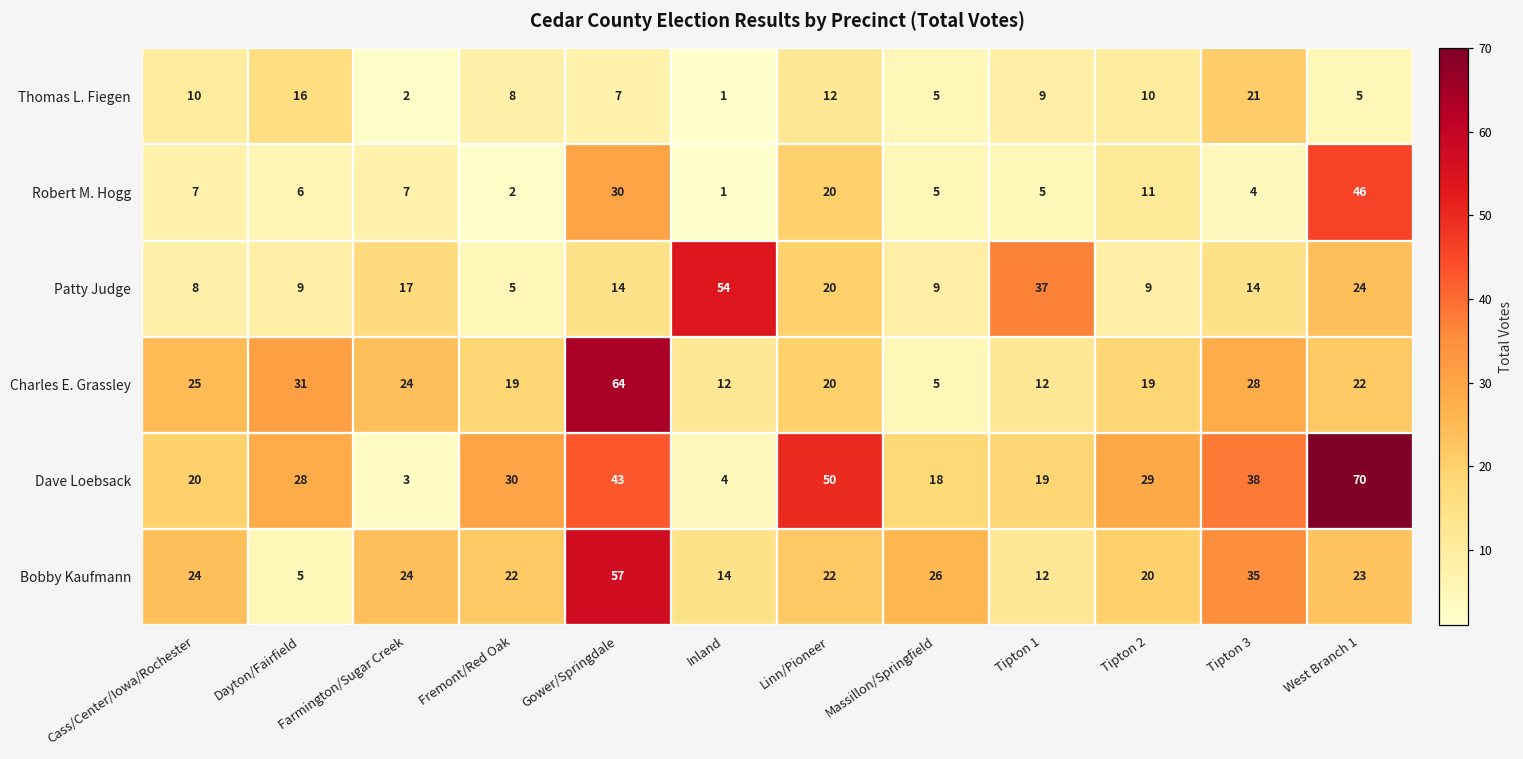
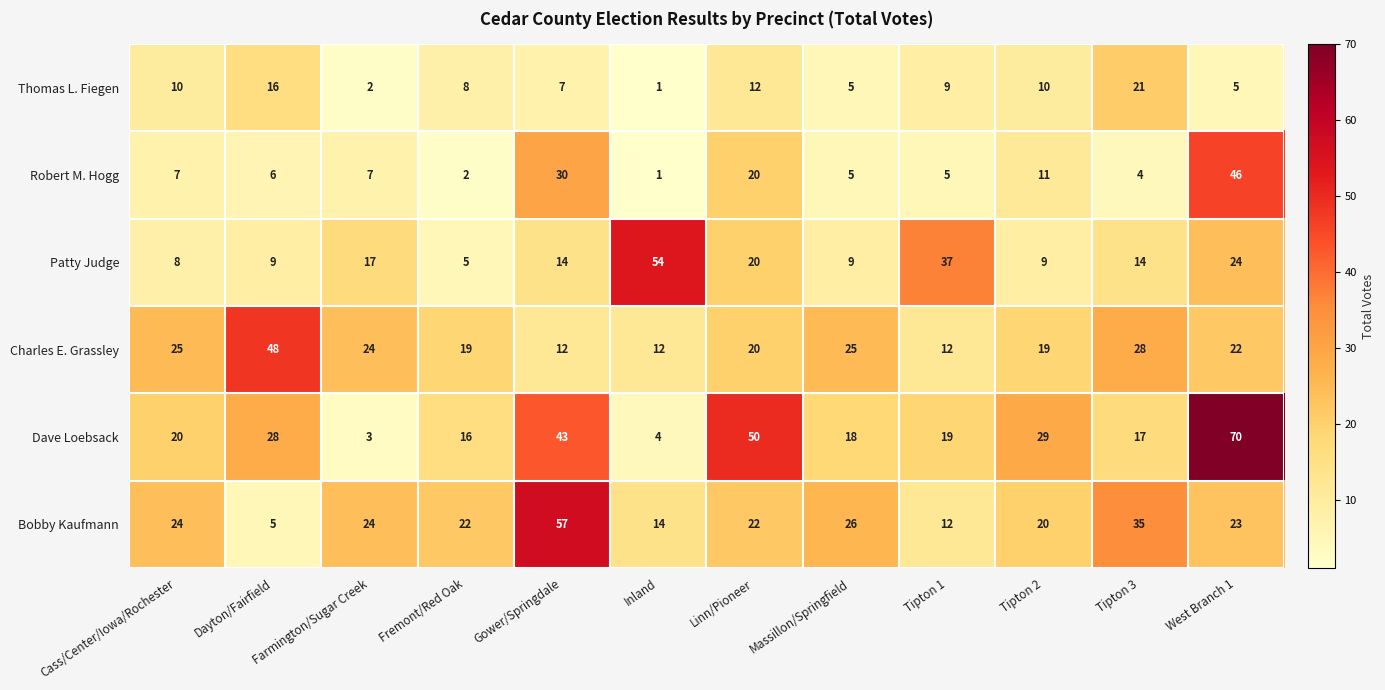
Charles E. Grassley, Dayton/Fairfield: 31 -> 48
Charles E. Grassley, Gower/Springdale: 64 -> 12
Charles E. Grassley, Massillon/Springfield: 5 -> 25
Dave Loebsack, Fremont/Red Oak: 30 -> 16
Dave Loebsack, Tipton 3: 38 -> 17
